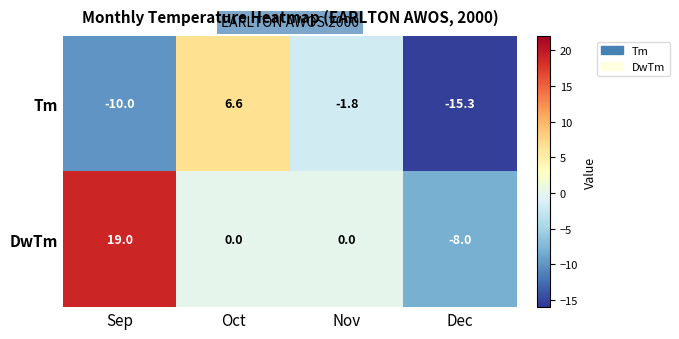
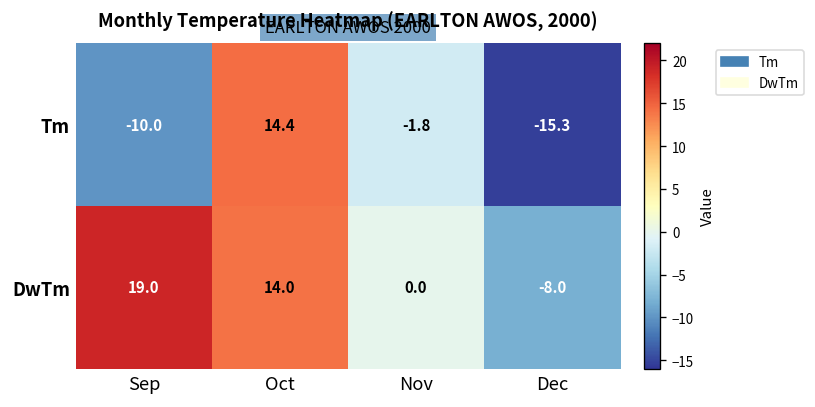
Tm, Oct: 6.6 -> 14.4
DwTm, Oct: 0.0 -> 14.0
